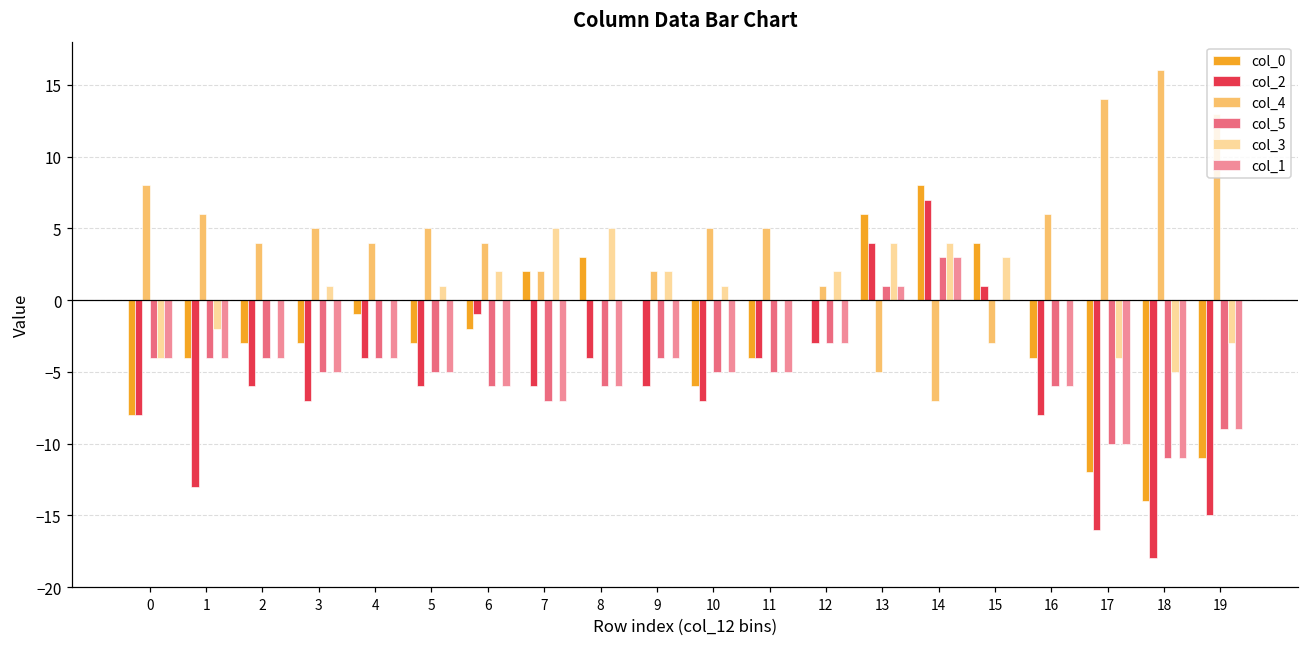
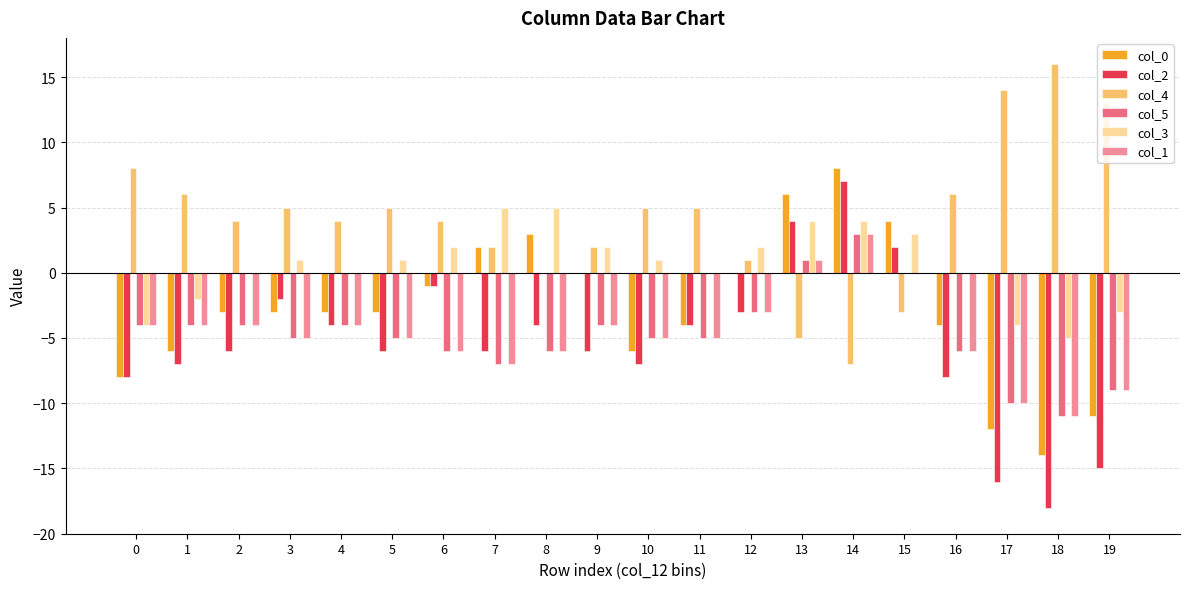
col_0, 1: -4 -> -6
col_2, 1: -13 -> -7
col_2, 3: -7 -> -2
col_0, 4: -1 -> -3
col_0, 6: -2 -> -1
col_2, 15: 1 -> 2
